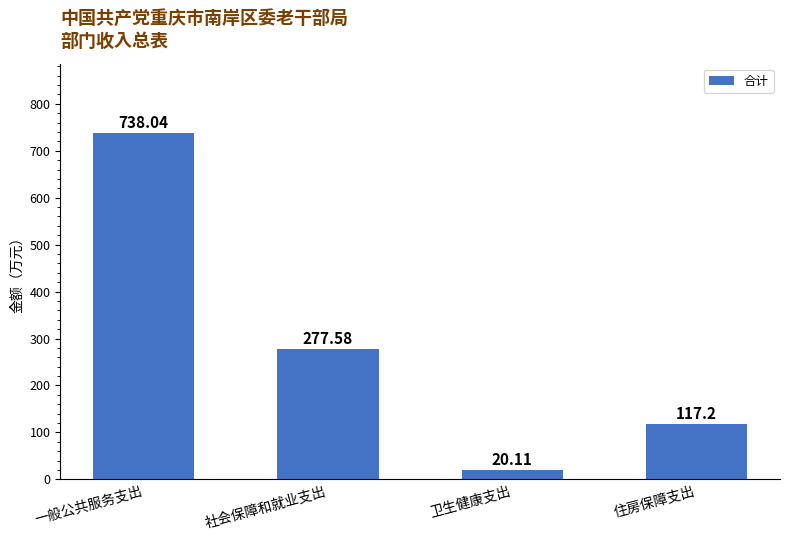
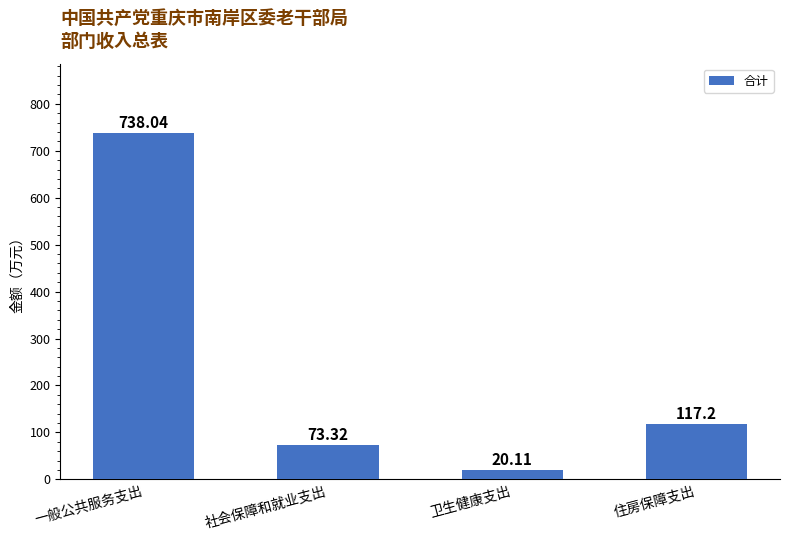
社会保障和就业支出: 277.58 -> 73.32
